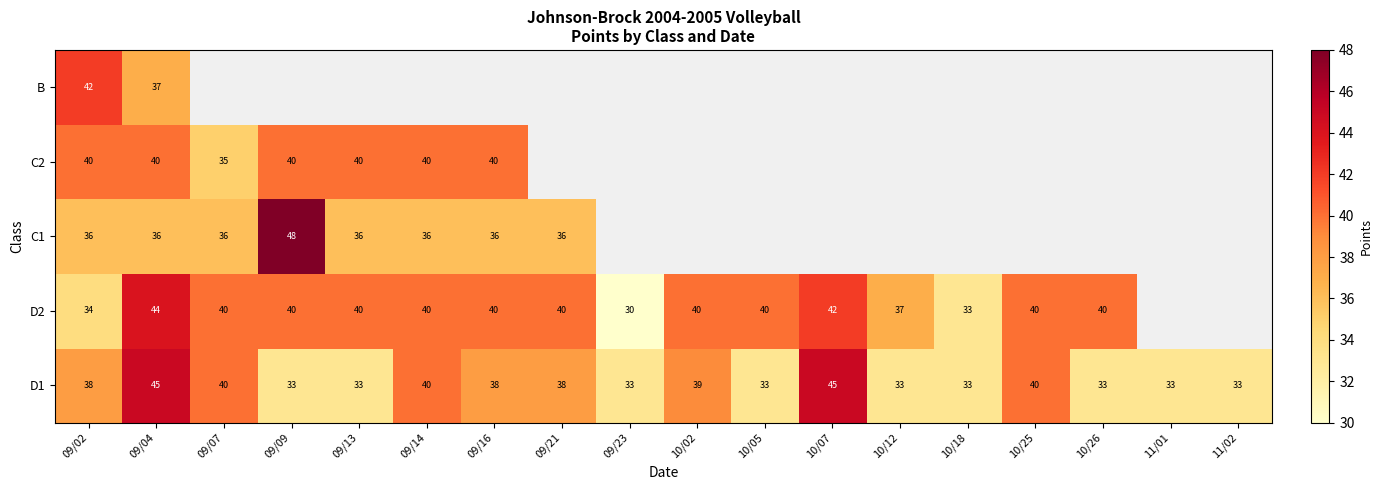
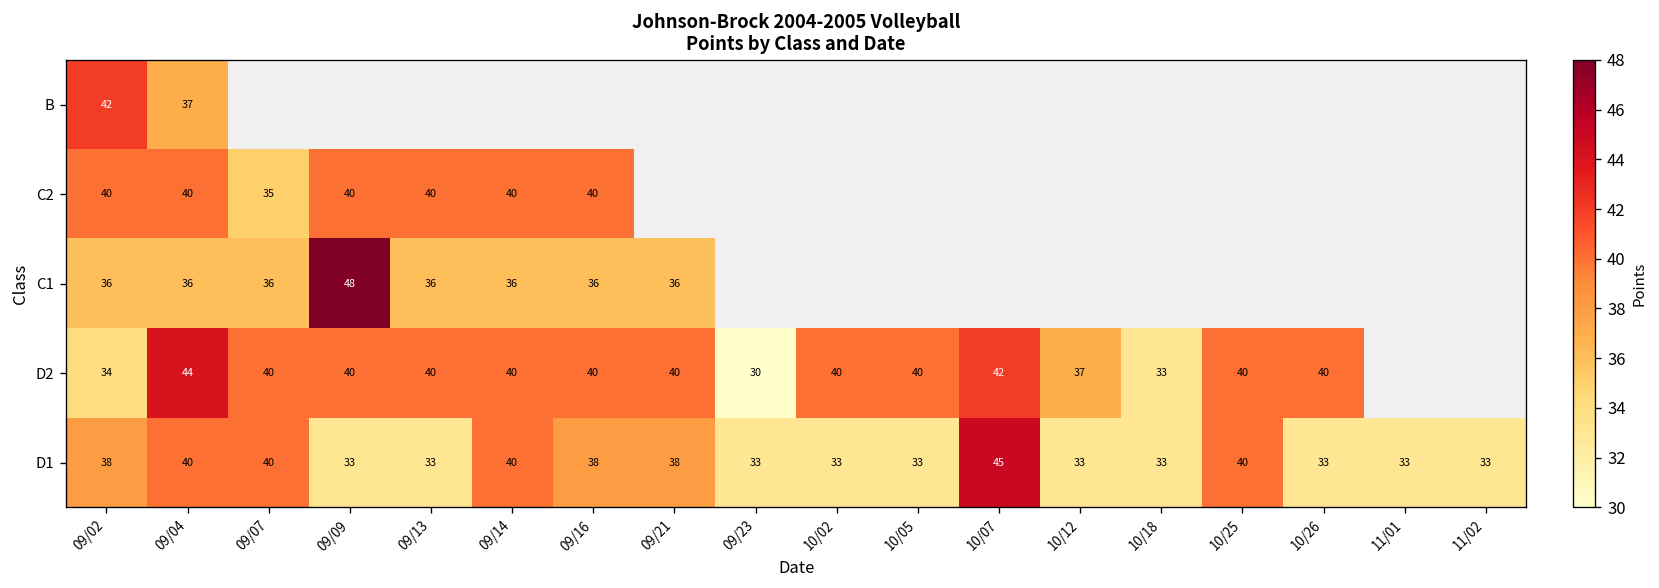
D1, 09/04: 45 -> 40
D1, 10/02: 39 -> 33
